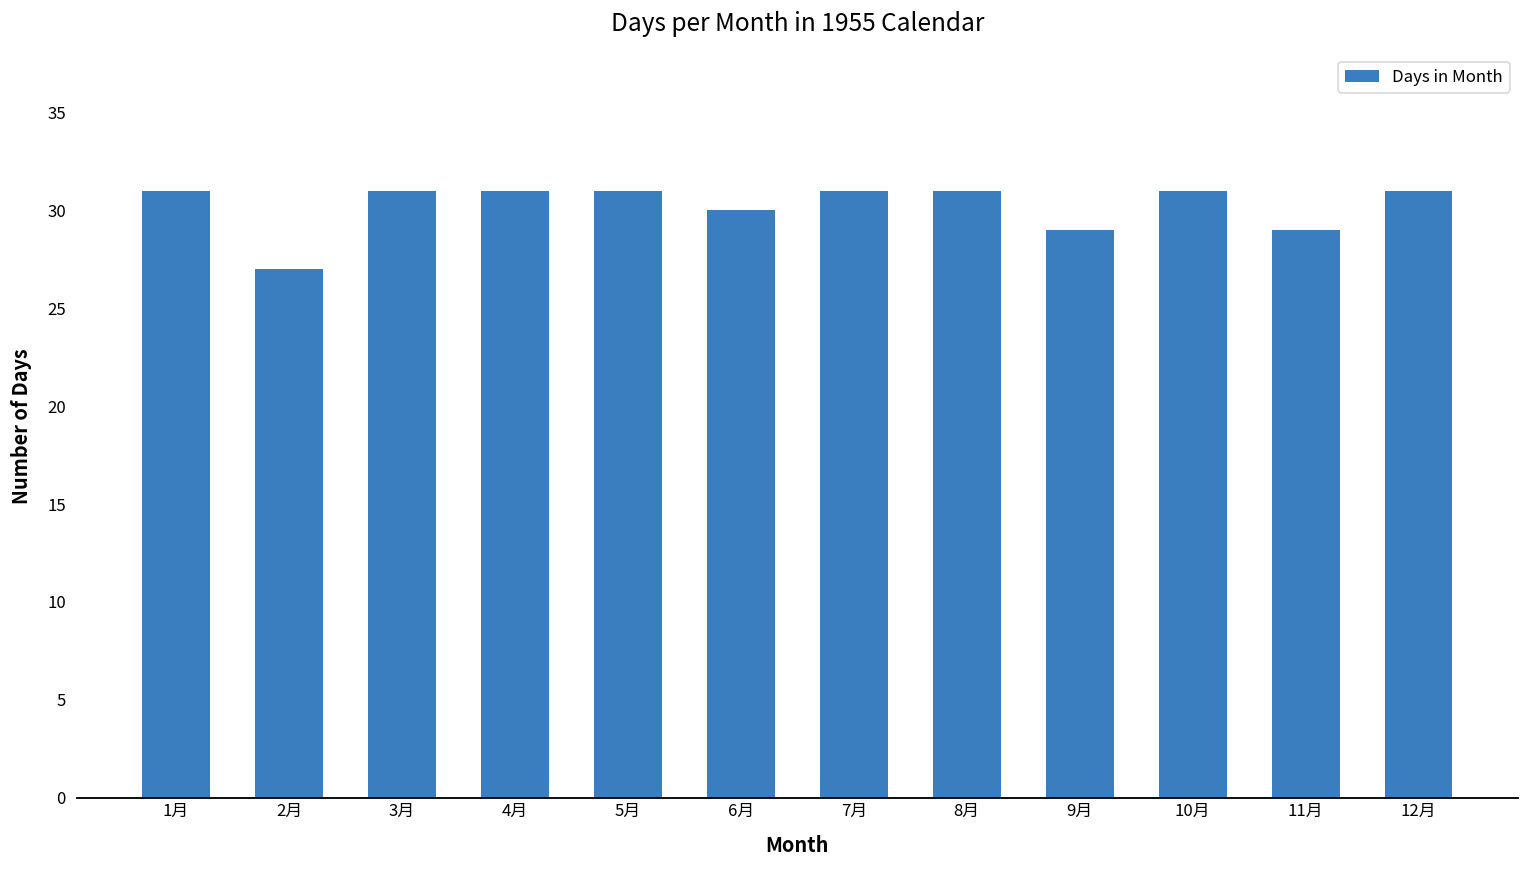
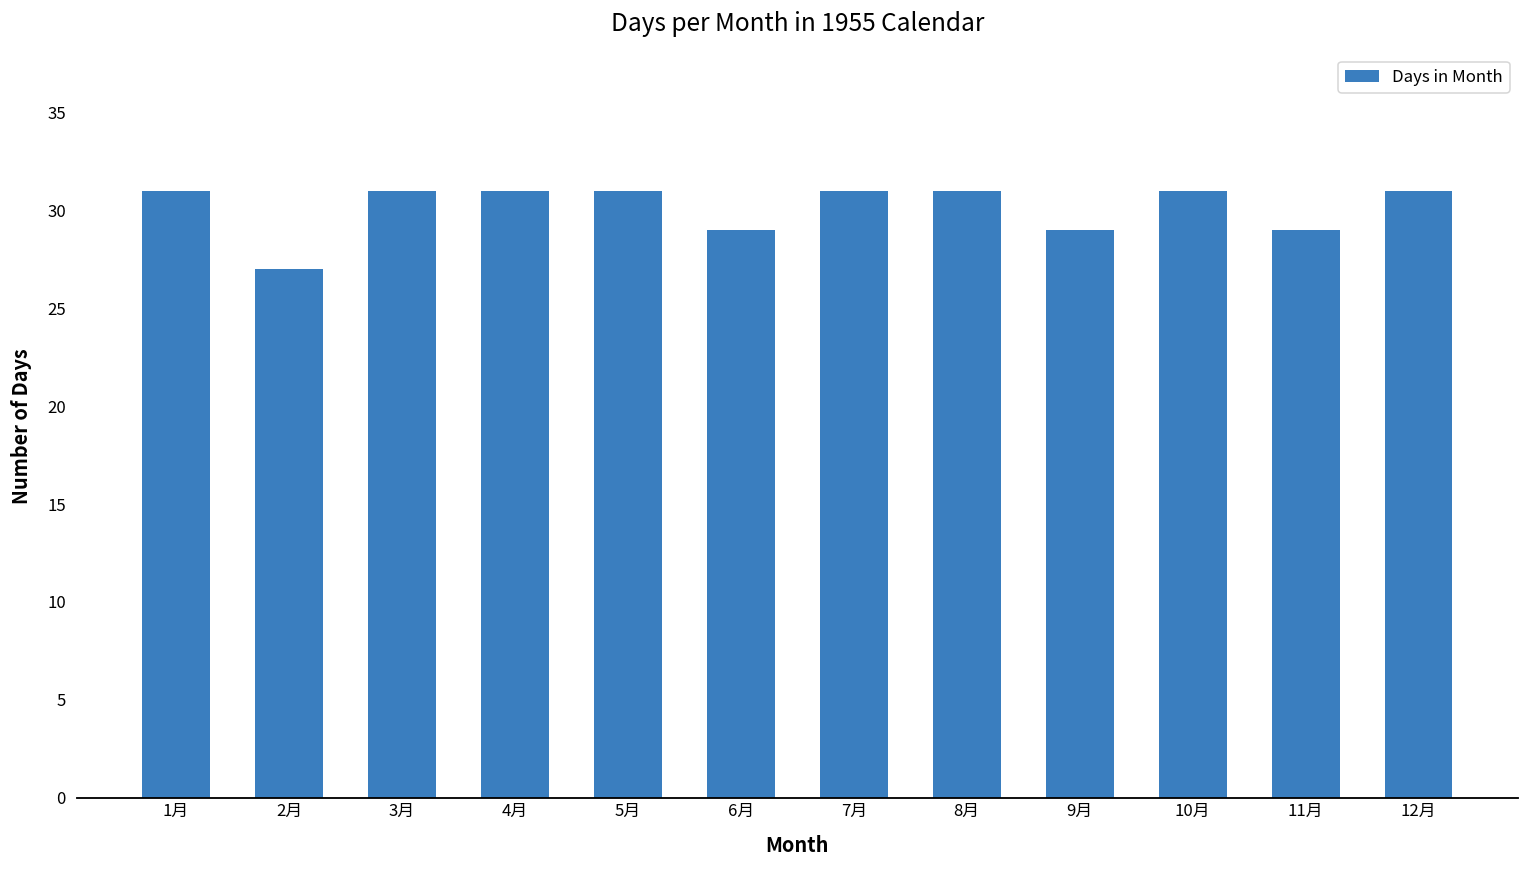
6月: 30 -> 29
